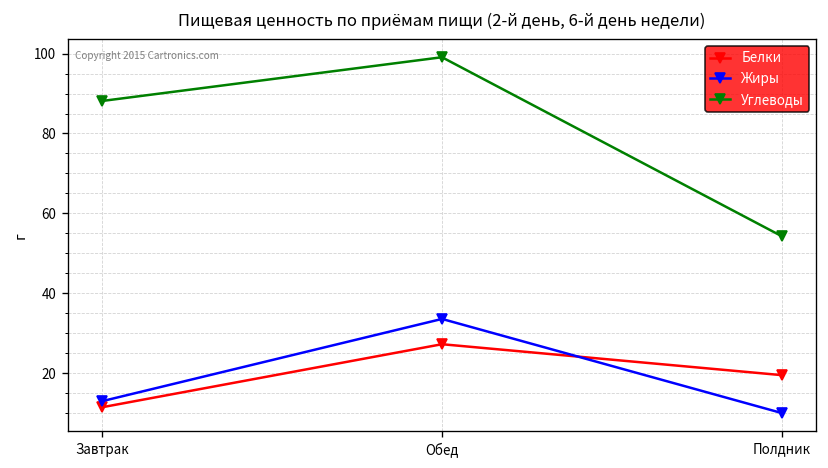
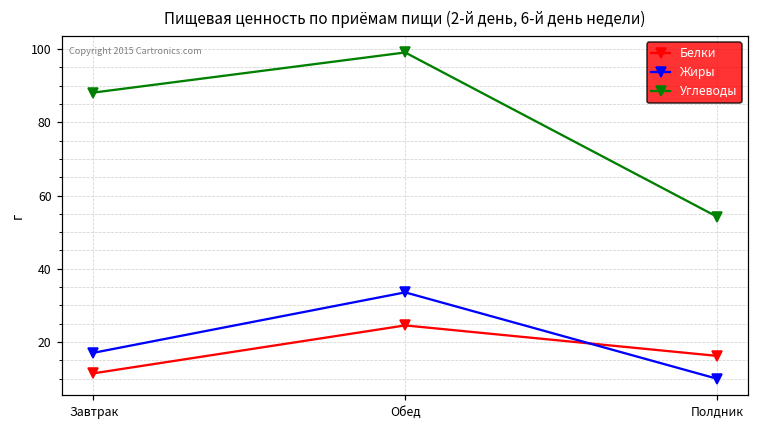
Жиры, Завтрак: 13 -> 17
Белки, Обед: 27 -> 25
Белки, Полдник: 19 -> 16
